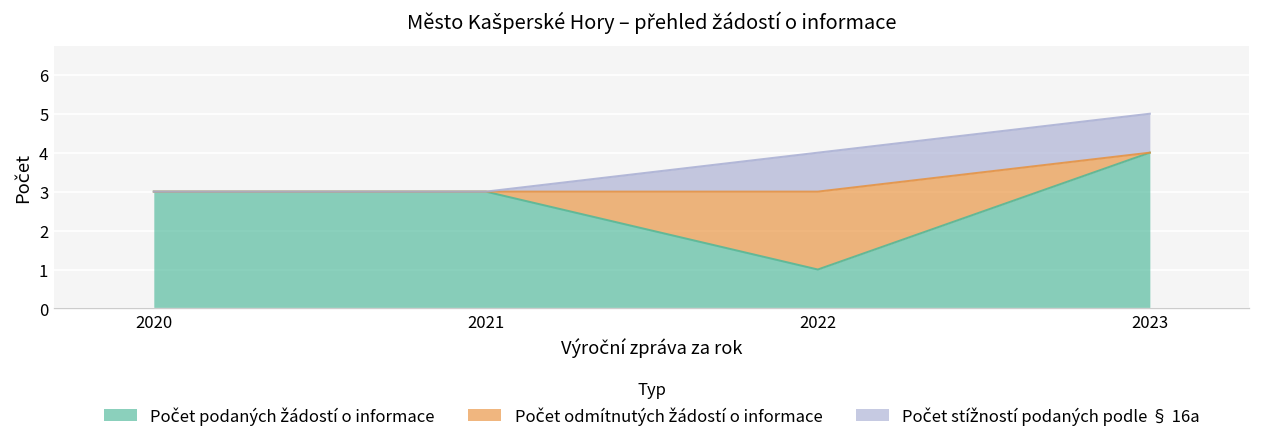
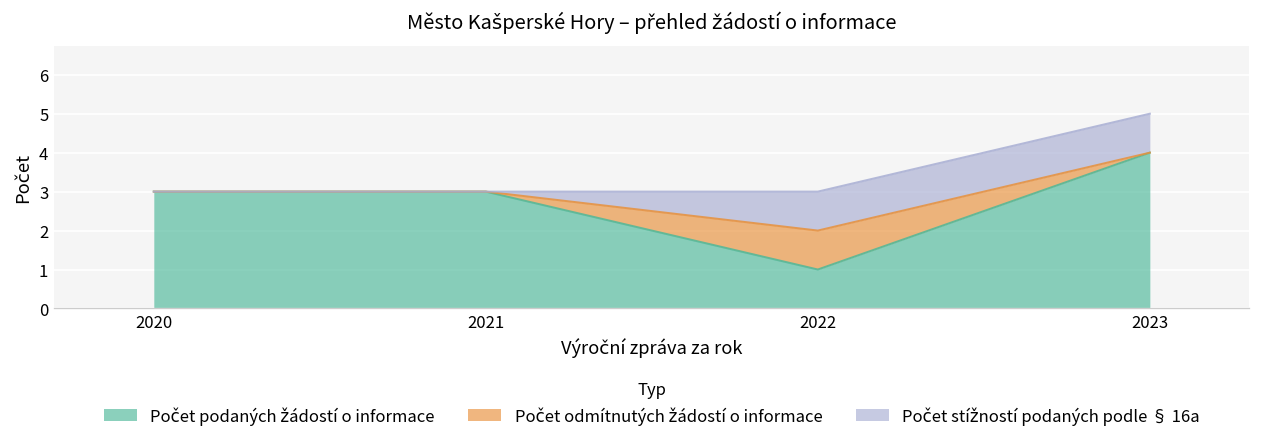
Počet odmítnutých žádostí o informace, 2022: 2 -> 1
